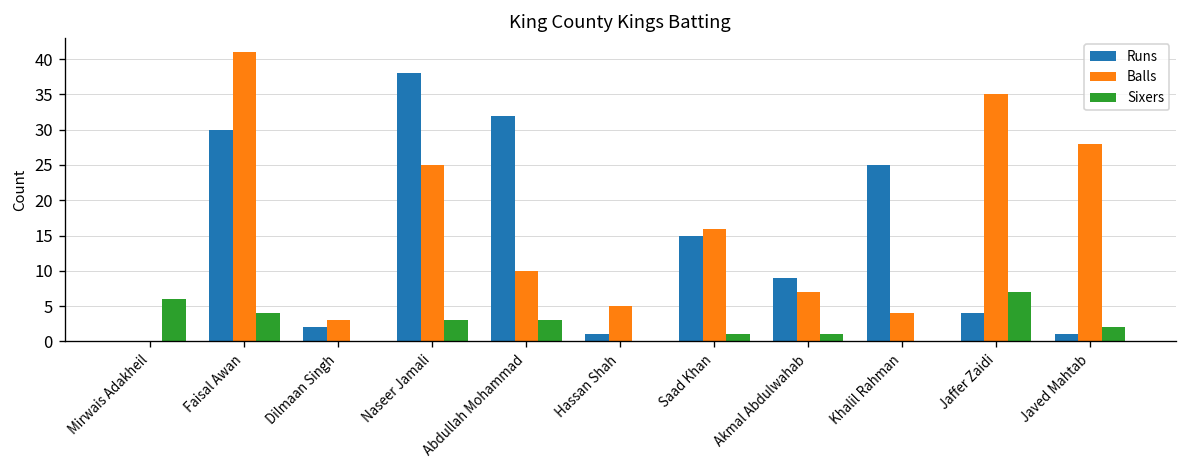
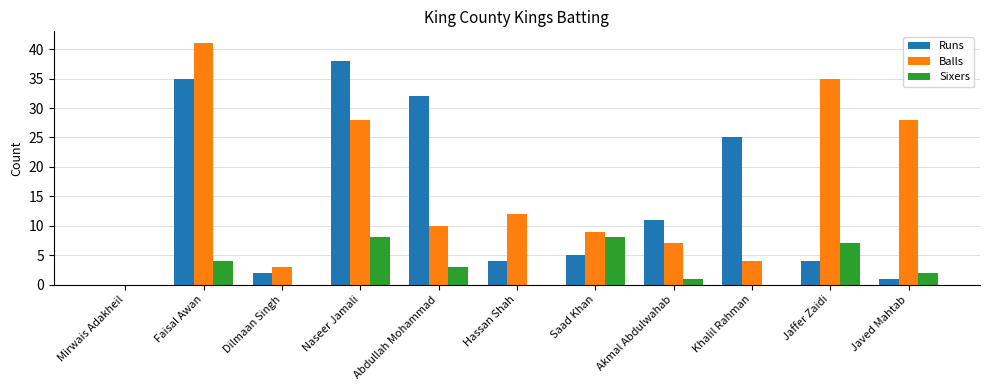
Sixers, Mirwais Adakheil: 6 -> 0
Runs, Faisal Awan: 30 -> 35
Balls, Naseer Jamali: 25 -> 28
Sixers, Naseer Jamali: 3 -> 8
Runs, Hassan Shah: 1 -> 4
Balls, Hassan Shah: 5 -> 12
Runs, Saad Khan: 15 -> 5
Balls, Saad Khan: 16 -> 9
Sixers, Saad Khan: 1 -> 8
Runs, Akmal Abdulwahab: 9 -> 11
